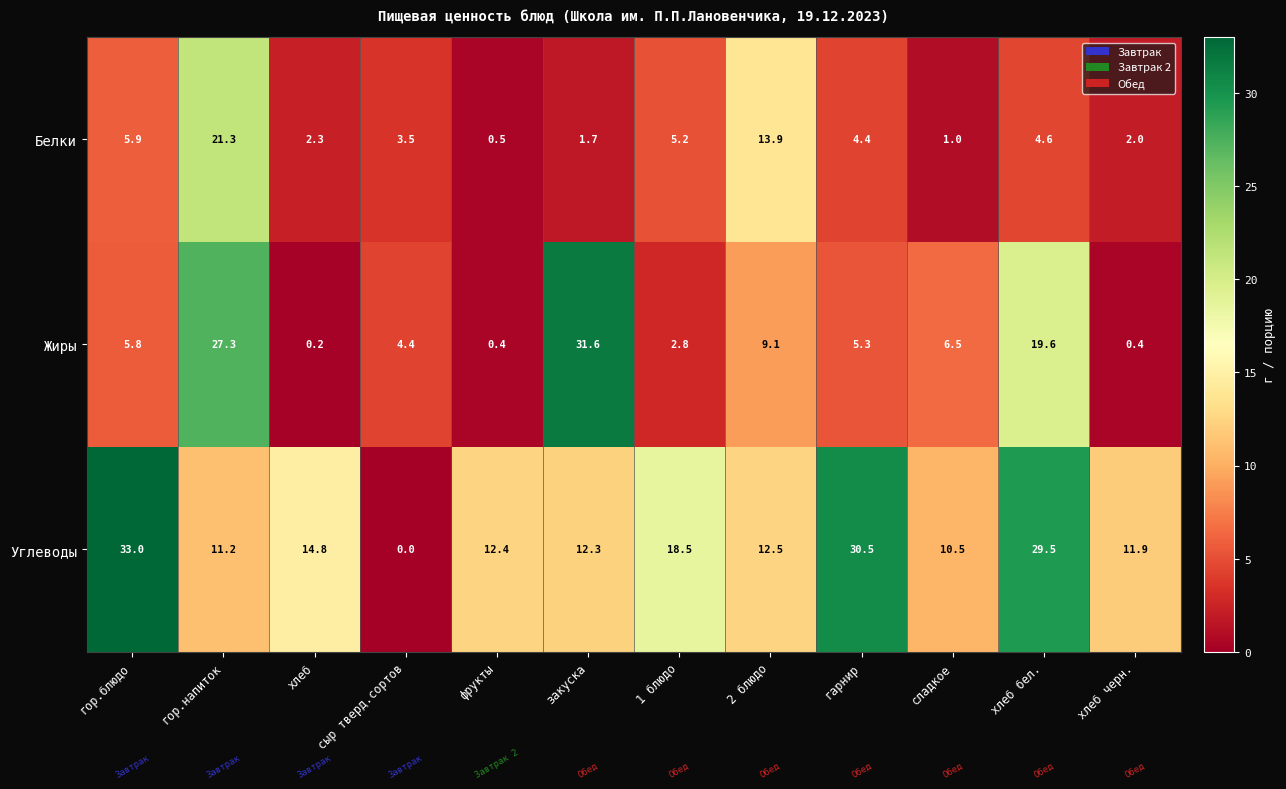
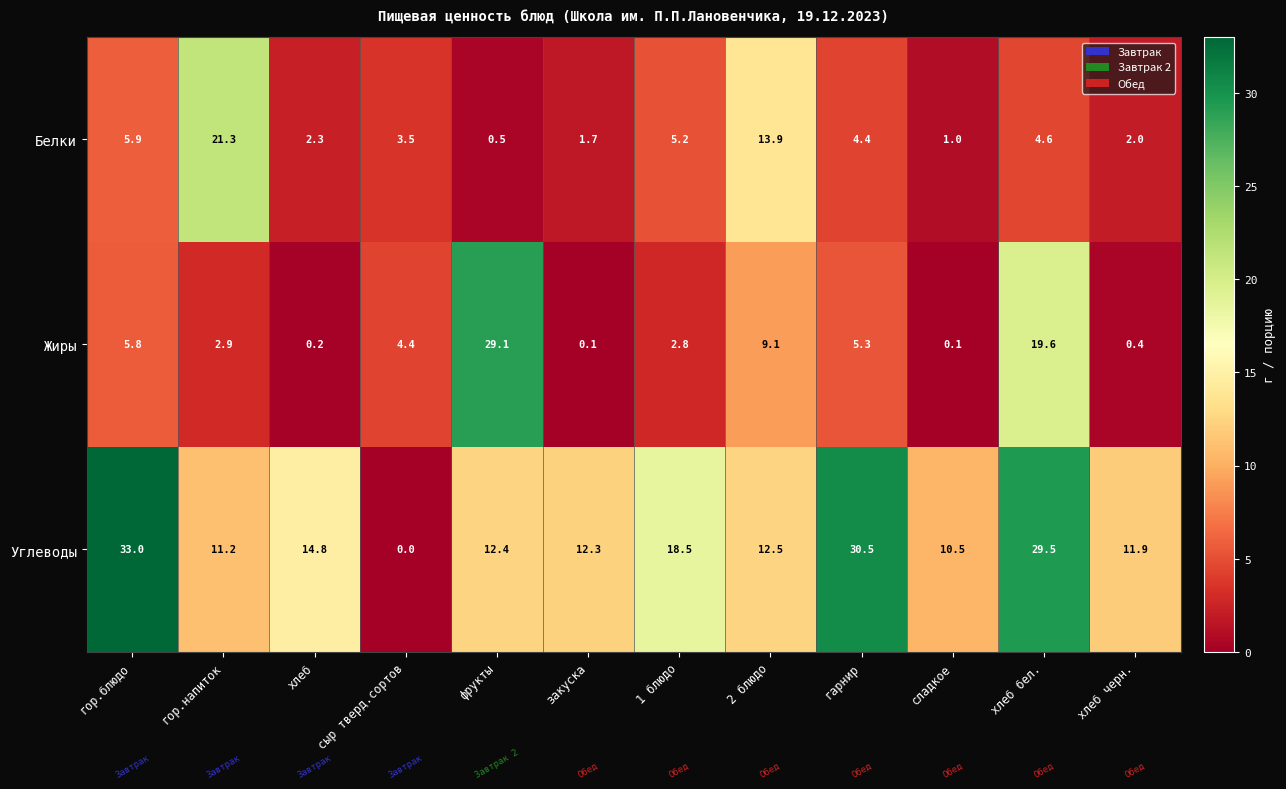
Жиры, гор.напиток: 27.3 -> 2.9
Жиры, фрукты: 0.4 -> 29.1
Жиры, закуска: 31.6 -> 0.1
Жиры, сладкое: 6.5 -> 0.1
